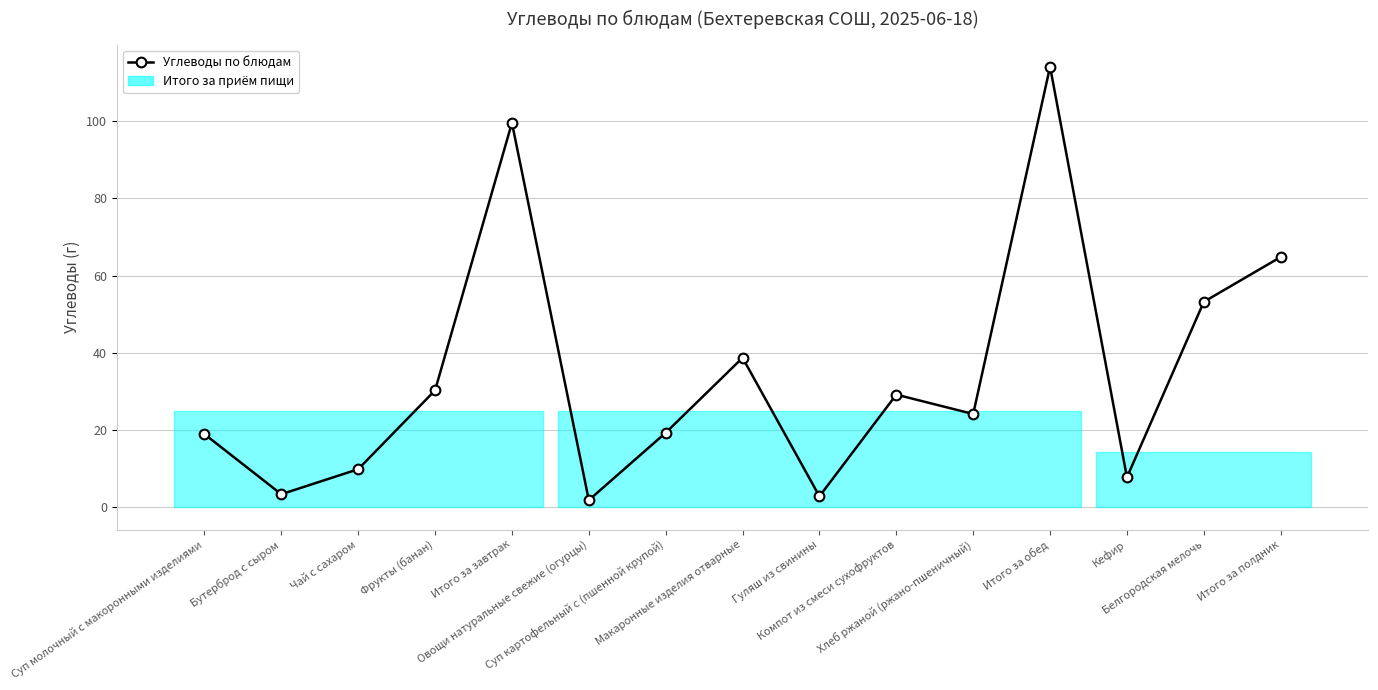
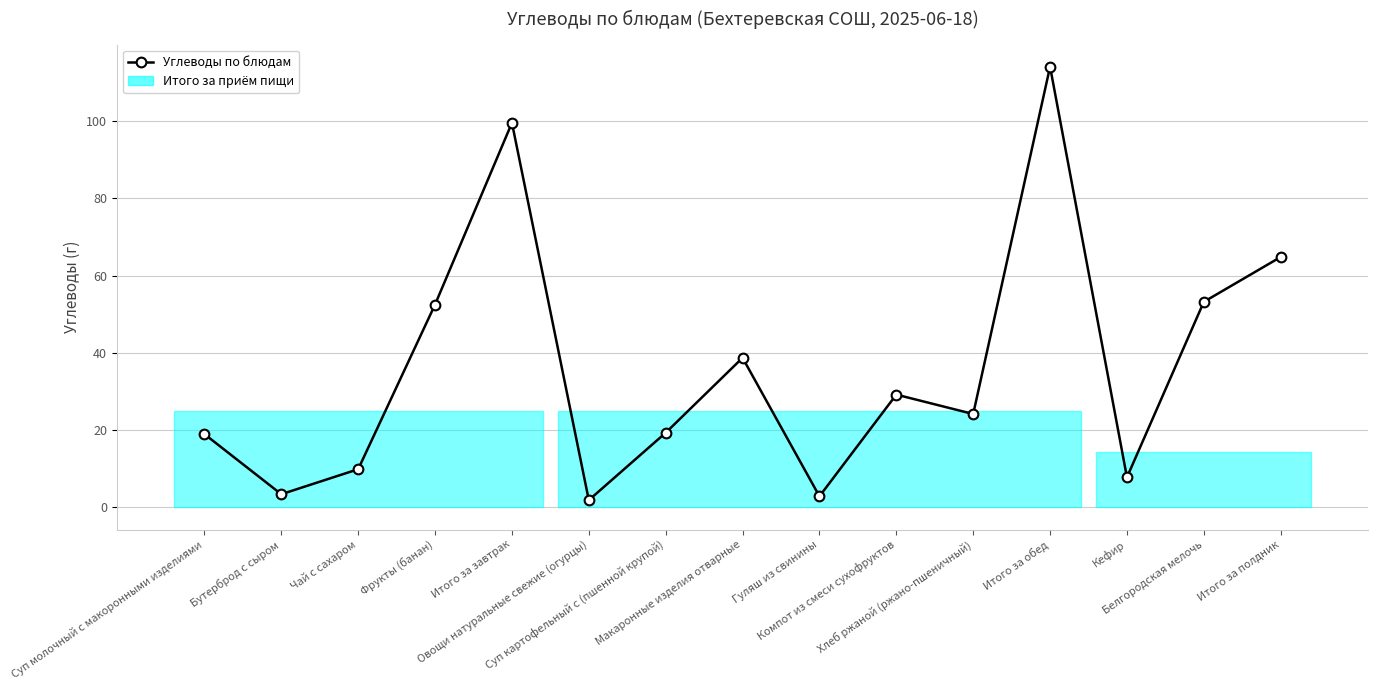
Углеводы по блюдам, Фрукты (банан): 30 -> 53
